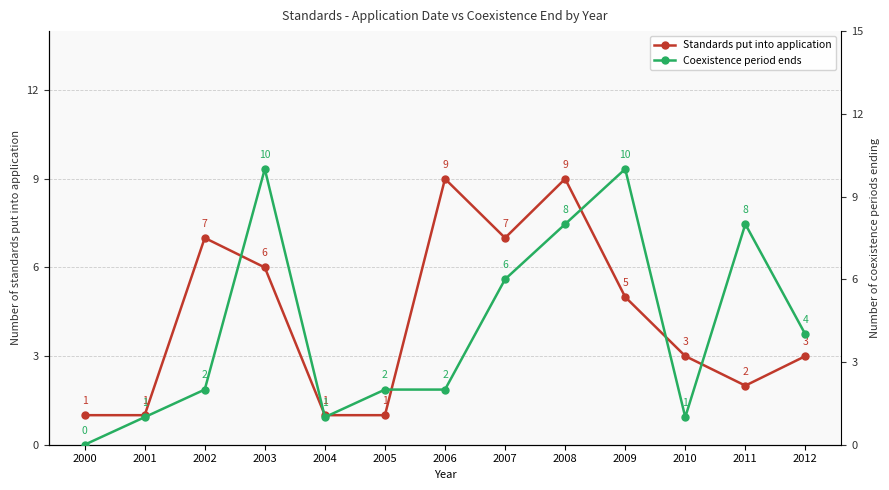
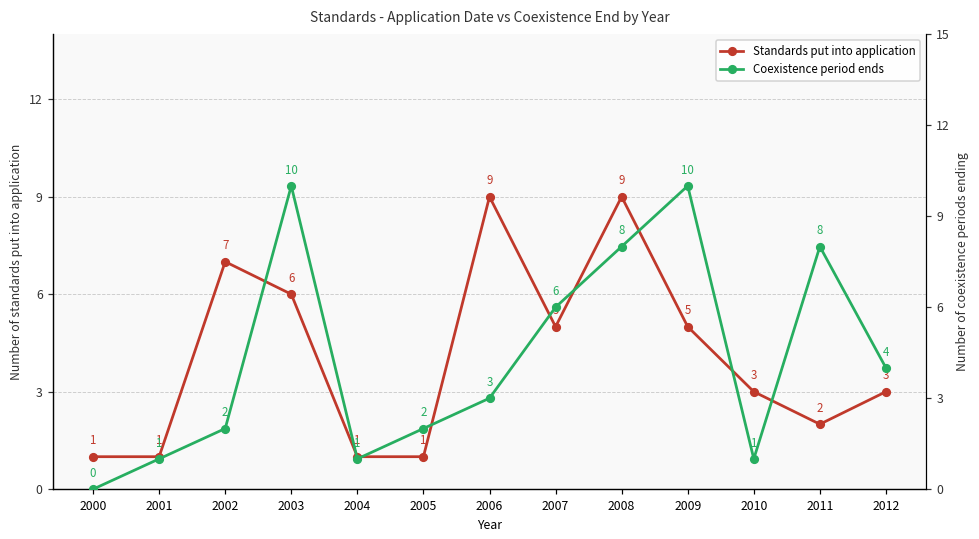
Standards put into application, 2007: 7 -> 5
Coexistence period ends, 2006: 2 -> 3
